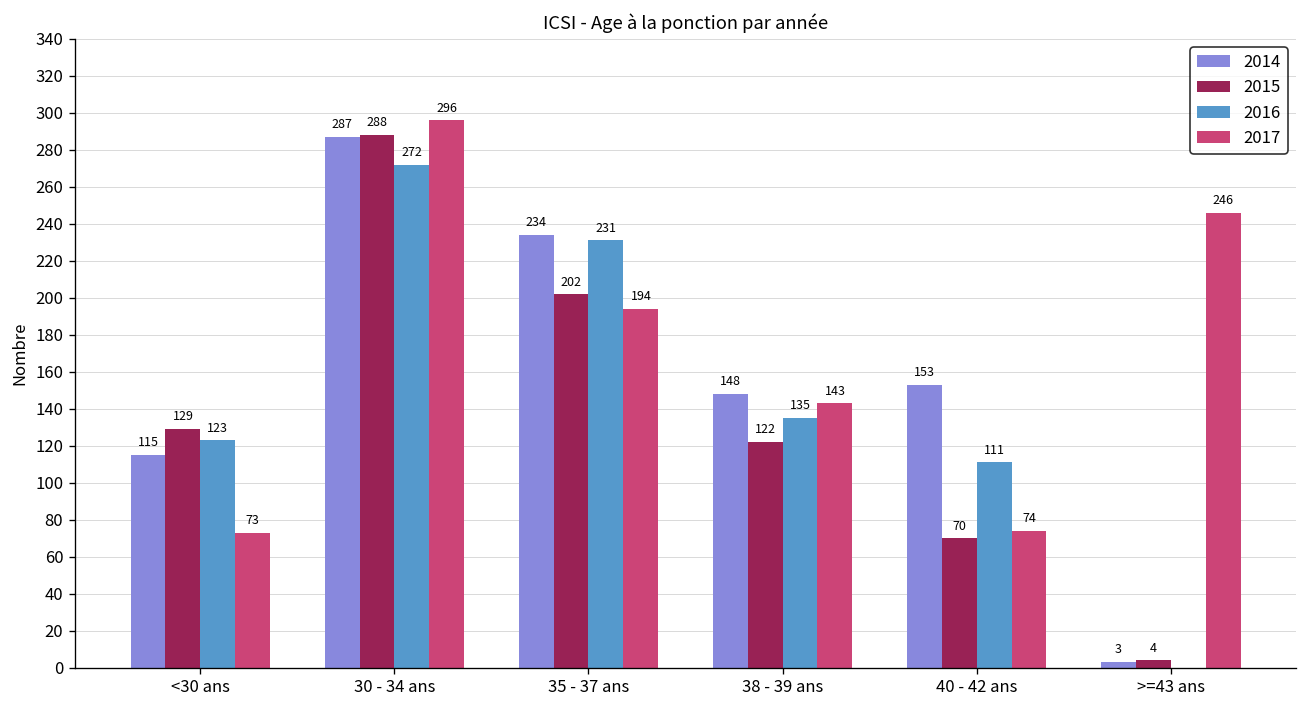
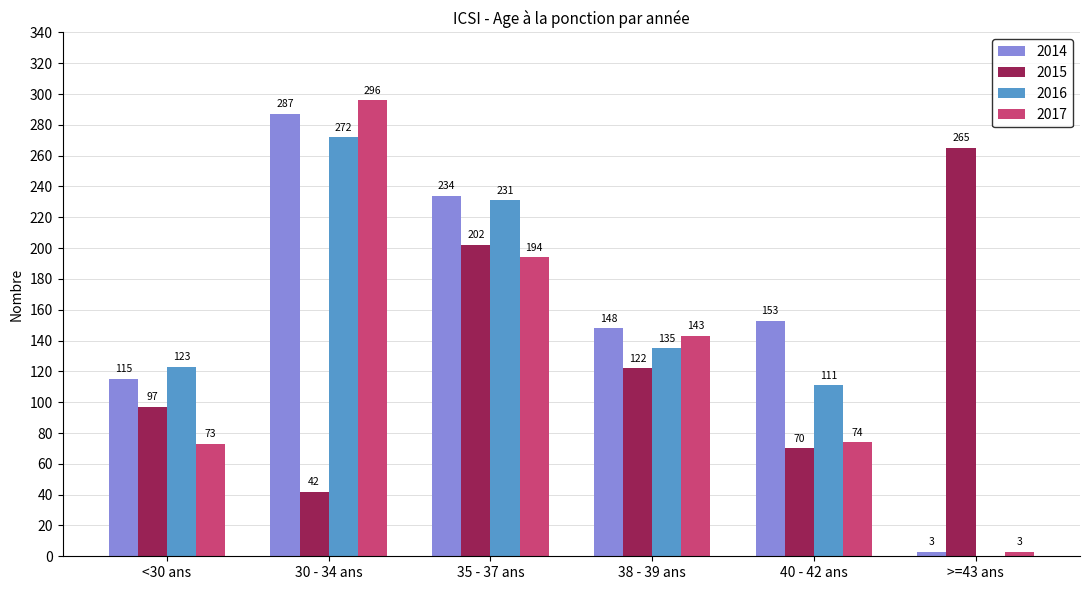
2015, <30 ans: 129 -> 97
2015, 30 - 34 ans: 288 -> 42
2015, >=43 ans: 4 -> 265
2017, >=43 ans: 246 -> 3
